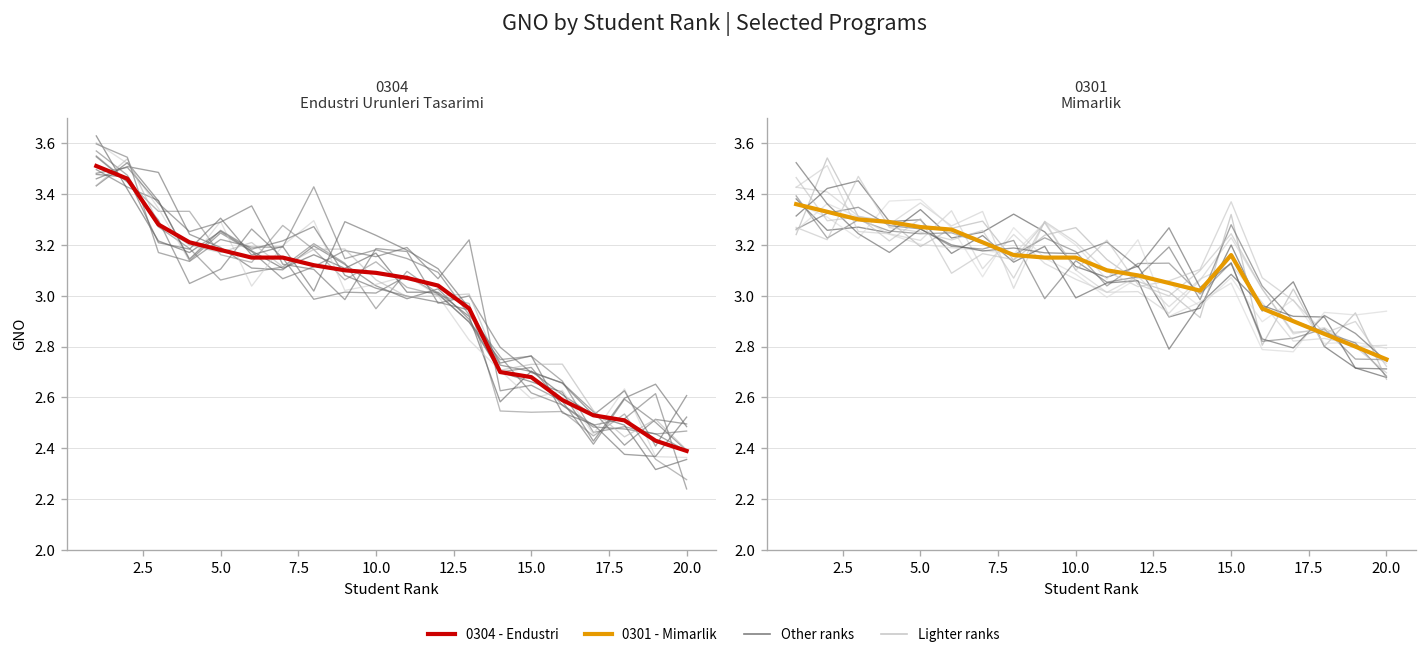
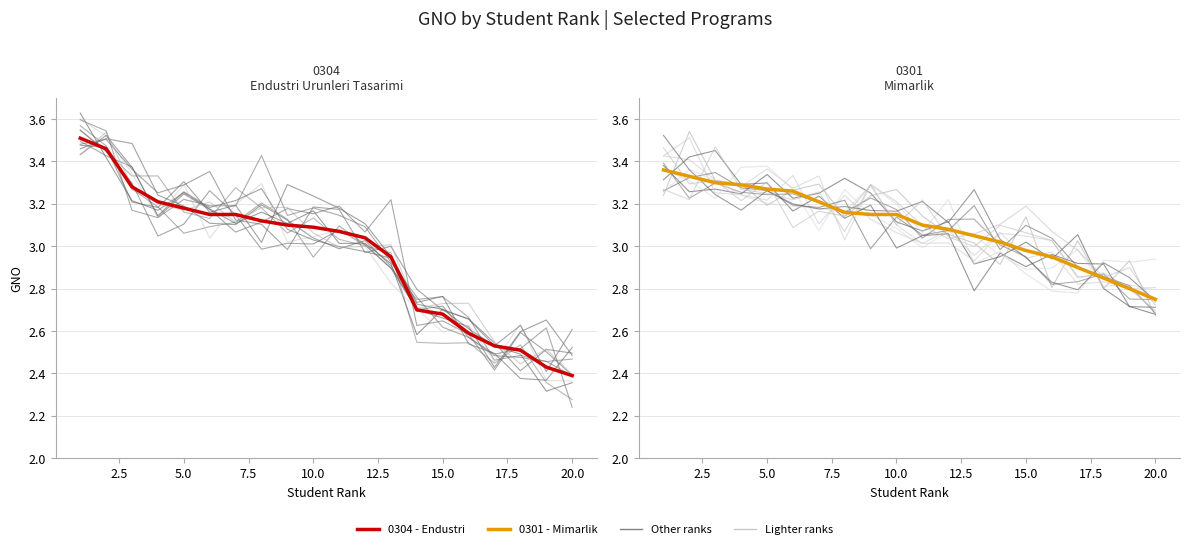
0301 Mimarlik, 0301 - Mimarlik, 15.0: 3.16 -> 2.98
